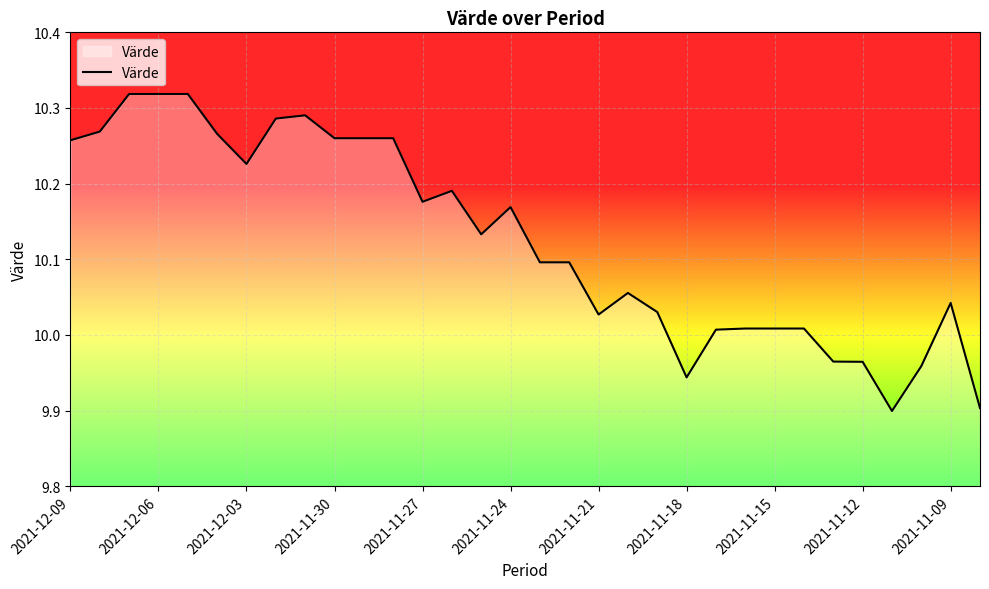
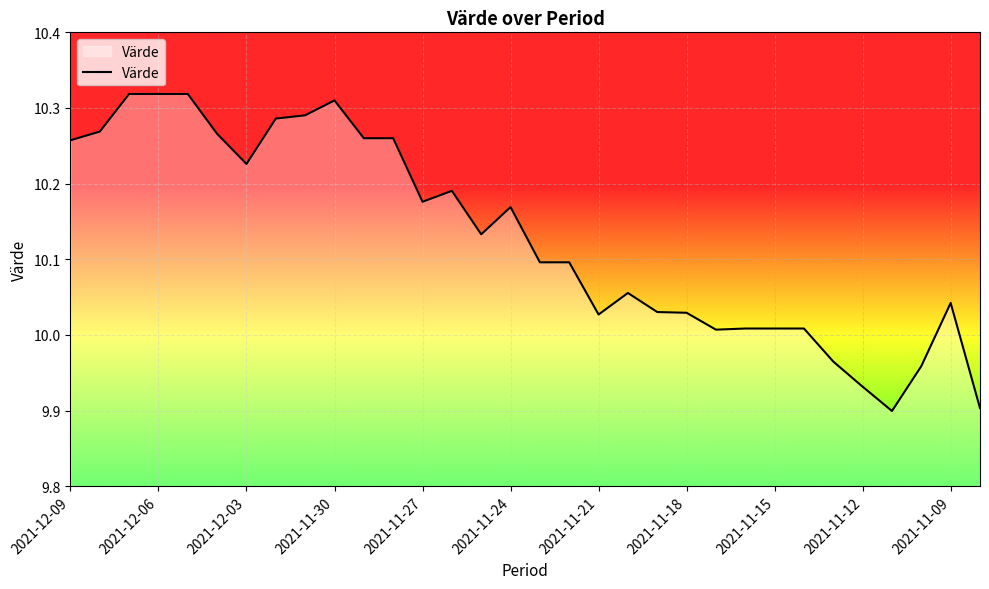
2021-11-30: 10.26 -> 10.31
2021-11-18: 9.94 -> 10.03
2021-11-12: 9.96 -> 9.93
